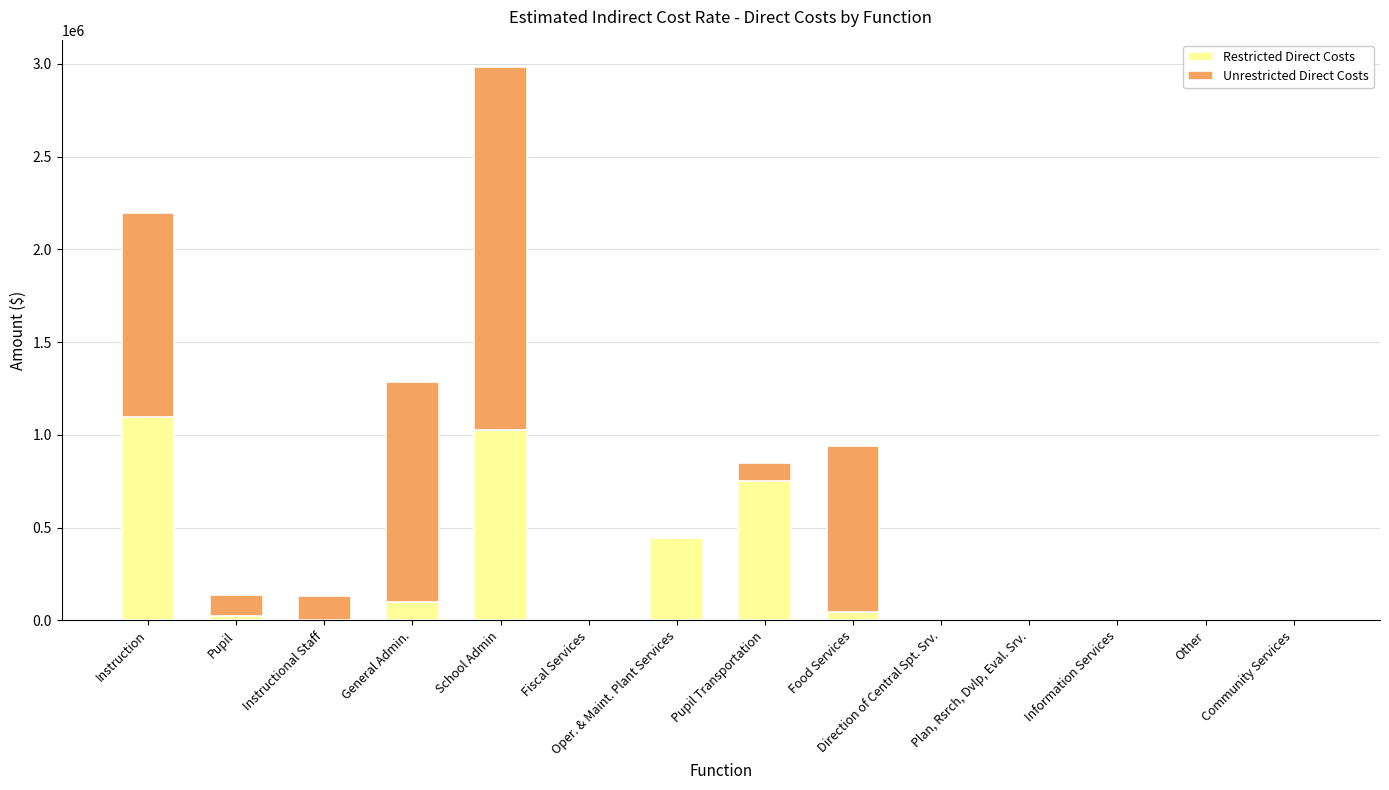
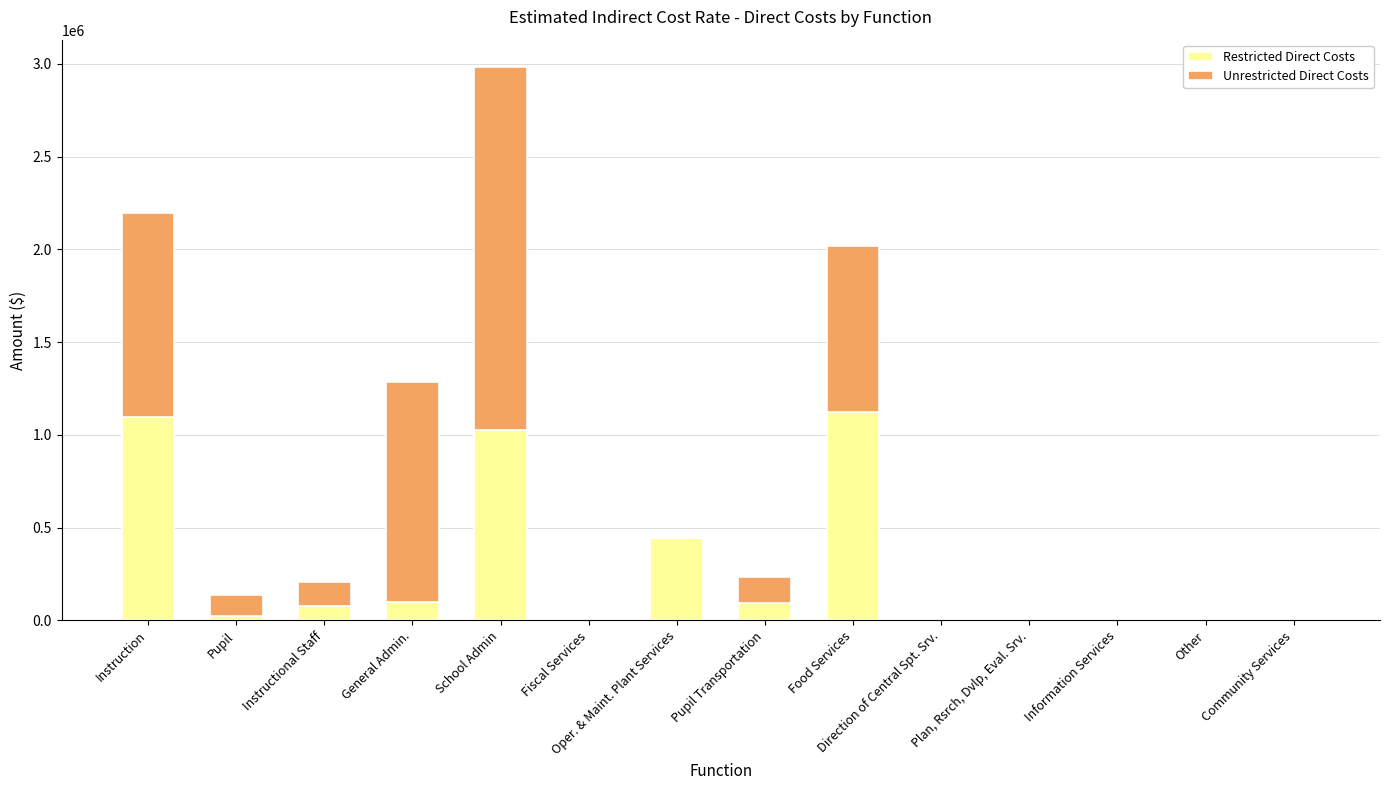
Restricted Direct Costs, Instructional Staff: 0 -> 80000
Restricted Direct Costs, Pupil Transportation: 750000 -> 100000
Unrestricted Direct Costs, Pupil Transportation: 100000 -> 140000
Restricted Direct Costs, Food Services: 50000 -> 1120000
